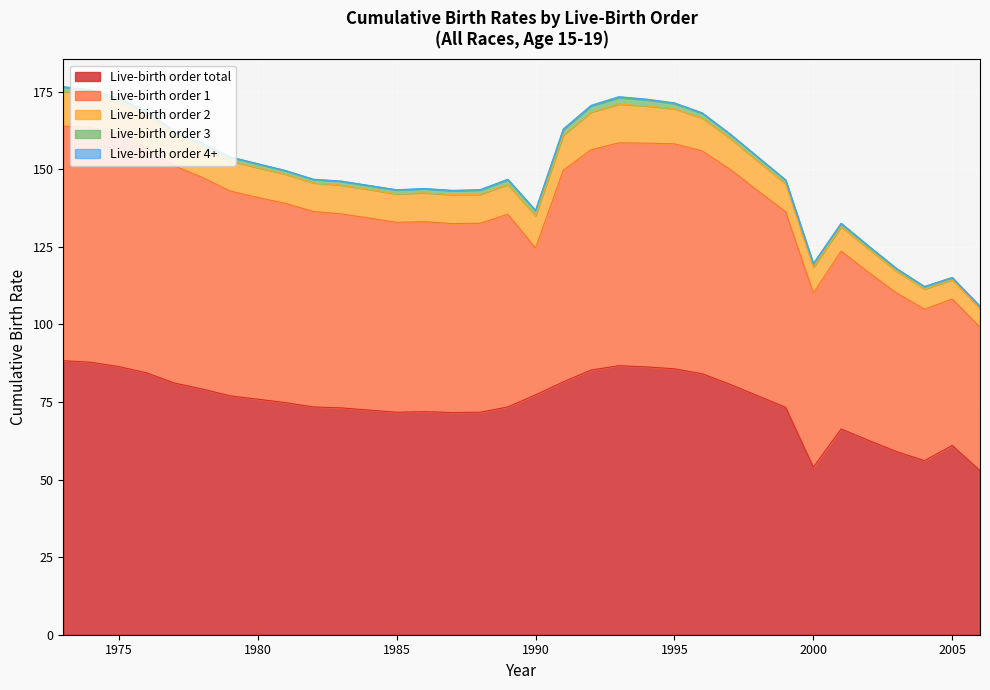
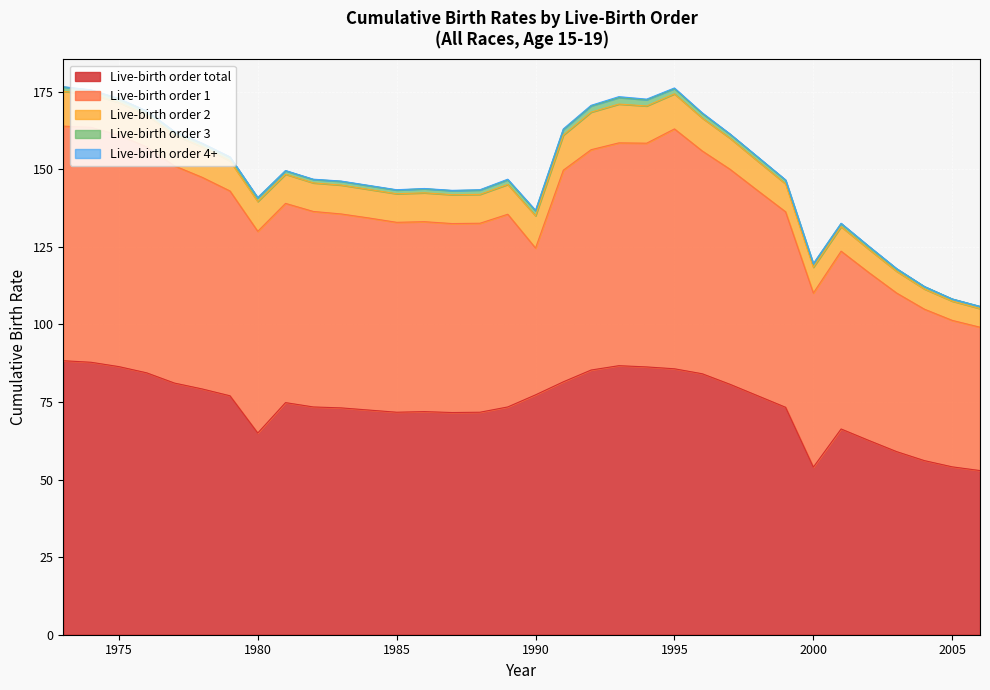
Live-birth order total, 1980: 76 -> 65
Live-birth order 1, 1995: 72 -> 77
Live-birth order total, 2005: 61 -> 54
